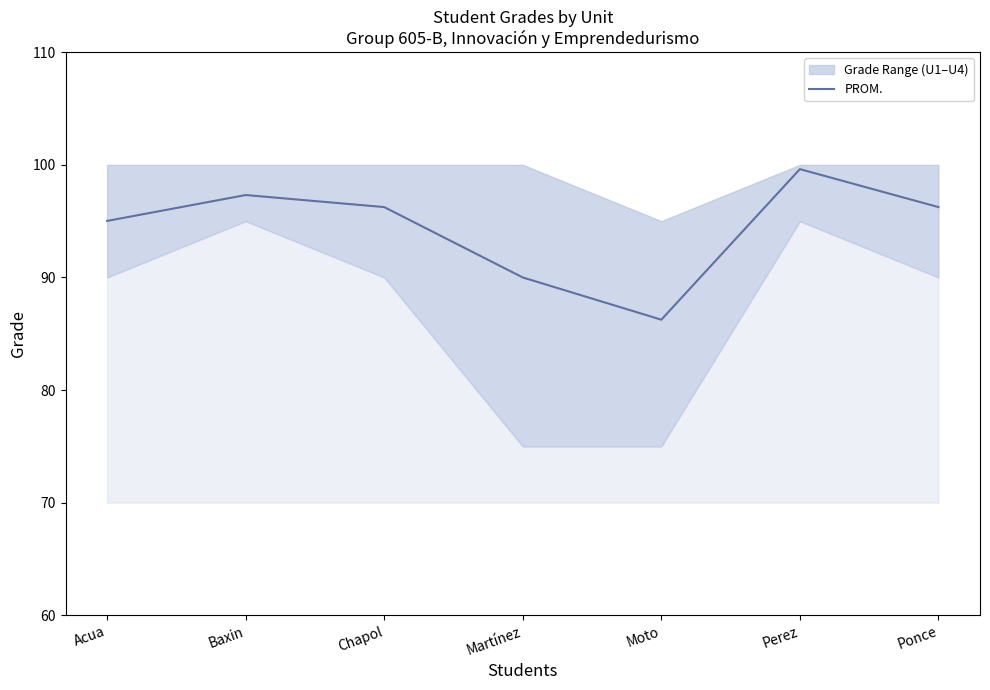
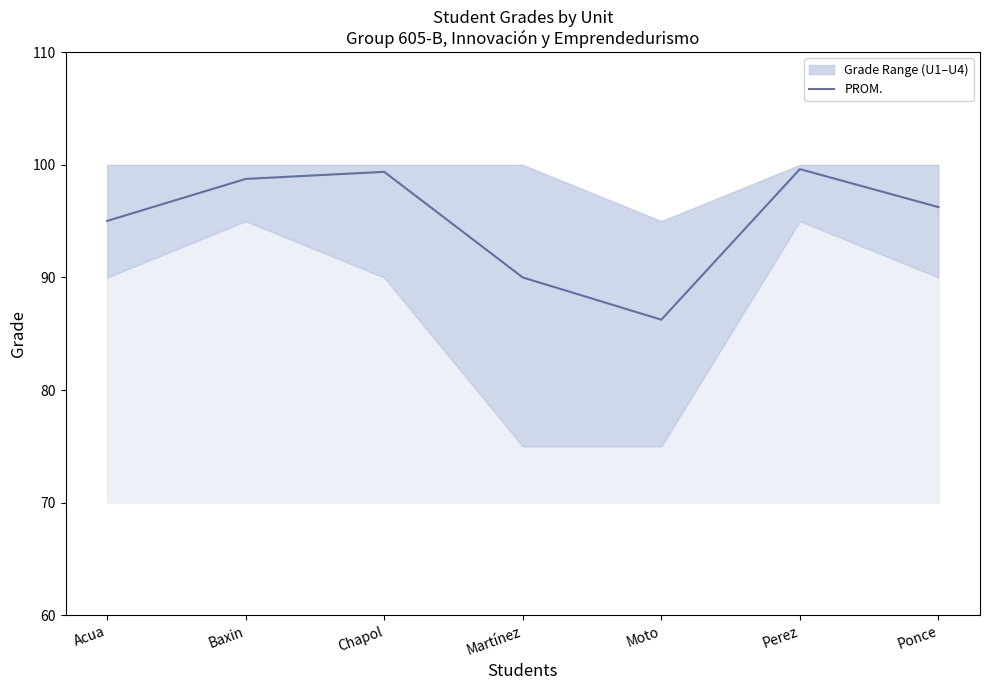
PROM., Baxin: 97.3 -> 98.8
PROM., Chapol: 96.3 -> 99.4
